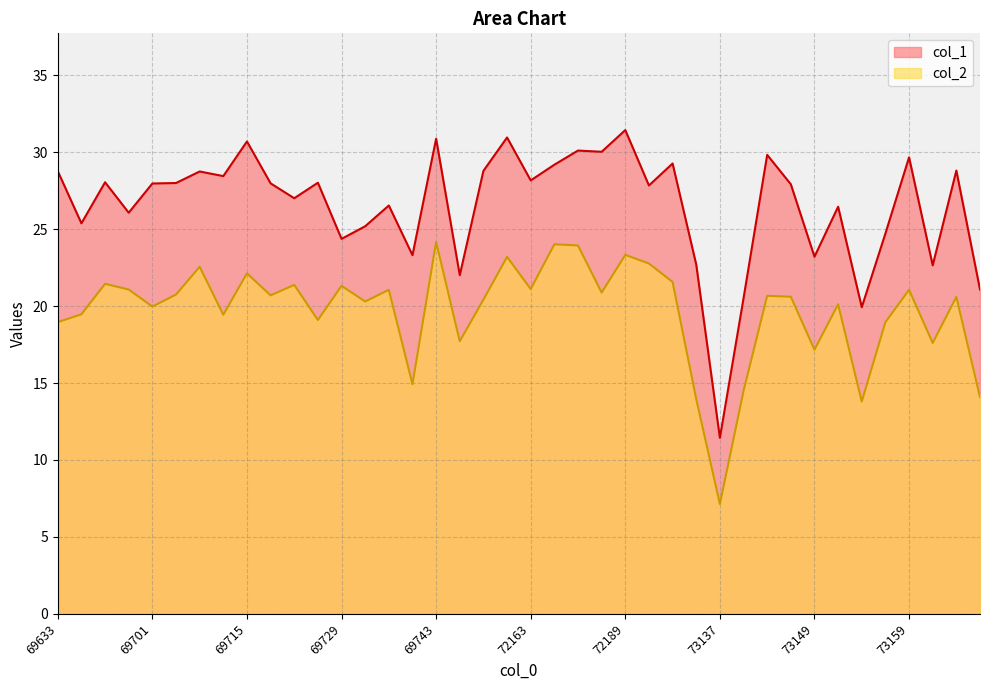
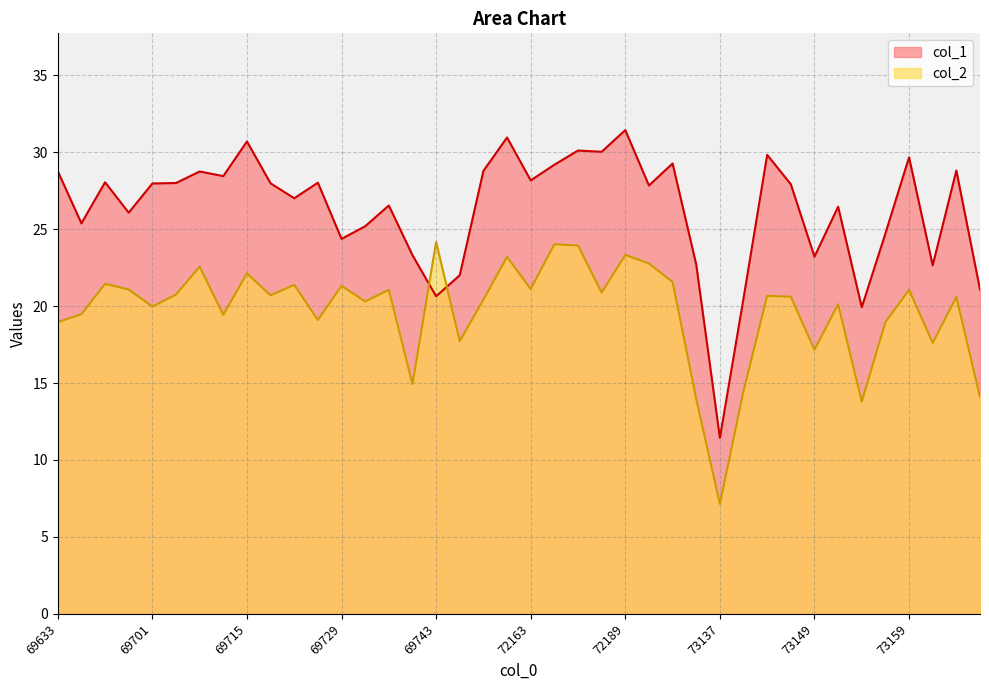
col_1, 69743: 30.9 -> 20.6
